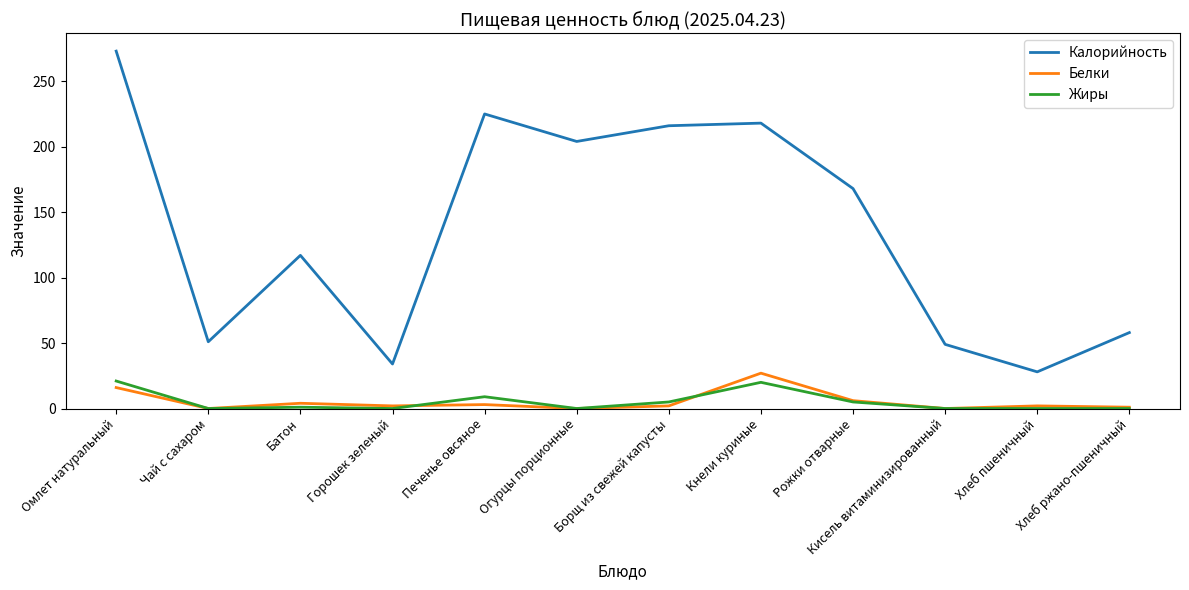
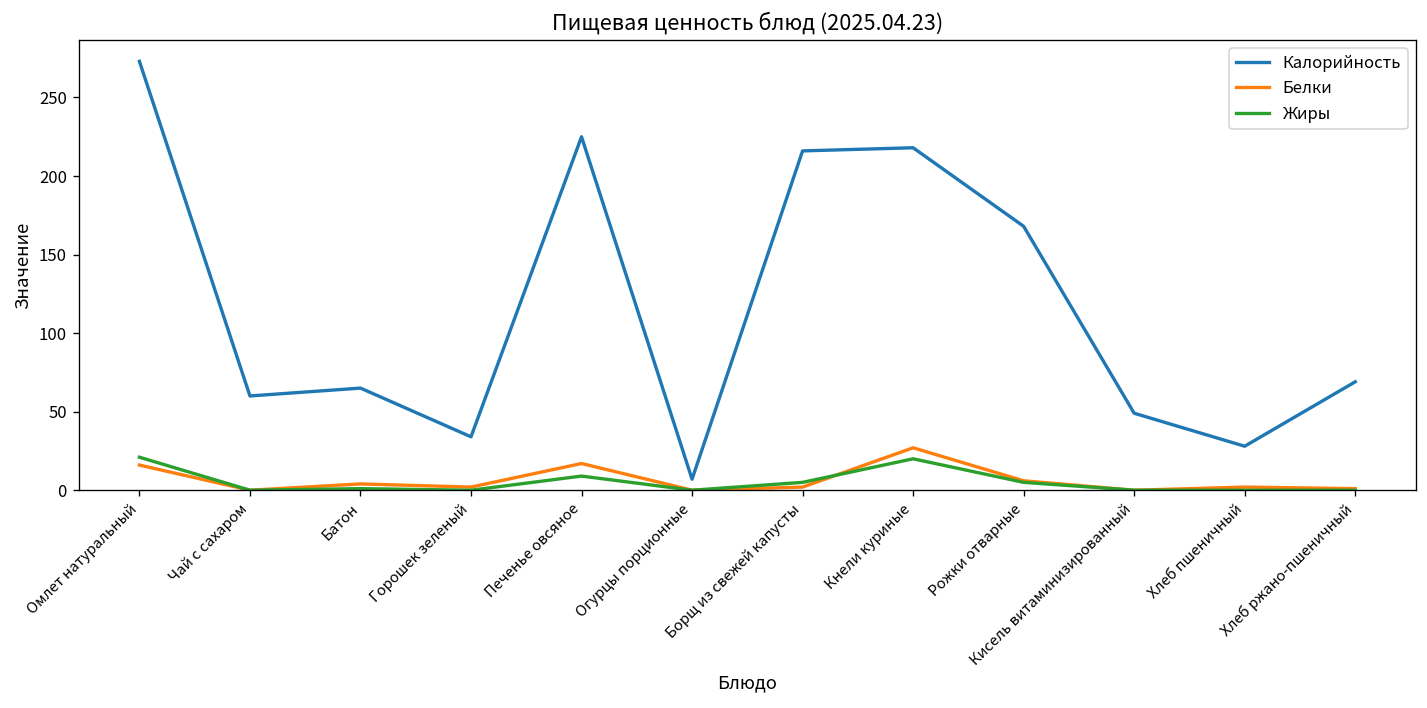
Калорийность, Чай с сахаром: 51 -> 60
Калорийность, Батон: 117 -> 65
Белки, Печенье овсяное: 3 -> 17
Калорийность, Огурцы порционные: 204 -> 7
Калорийность, Хлеб ржано-пшеничный: 58 -> 69
